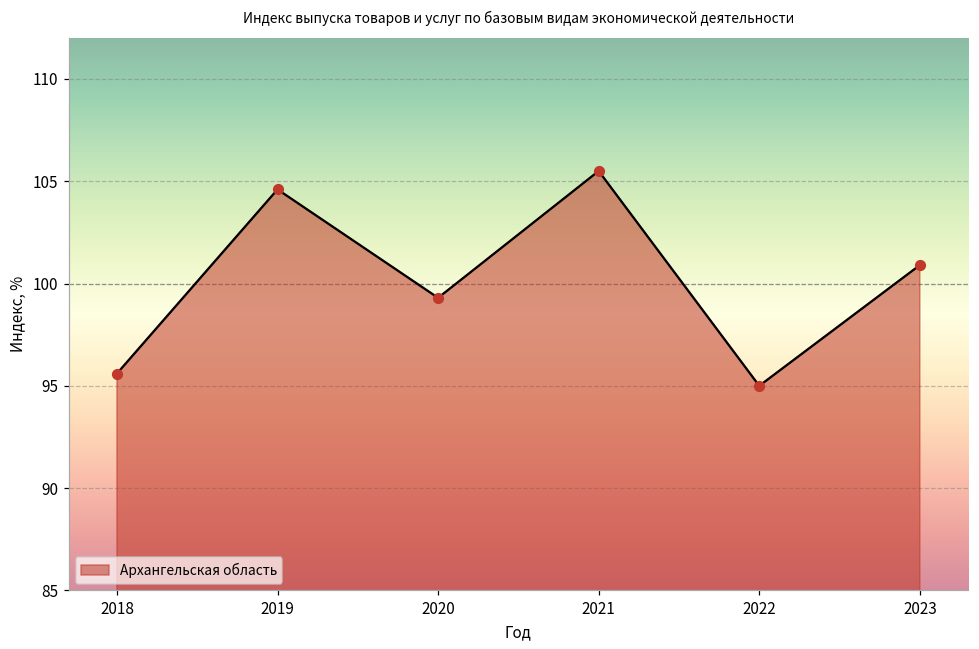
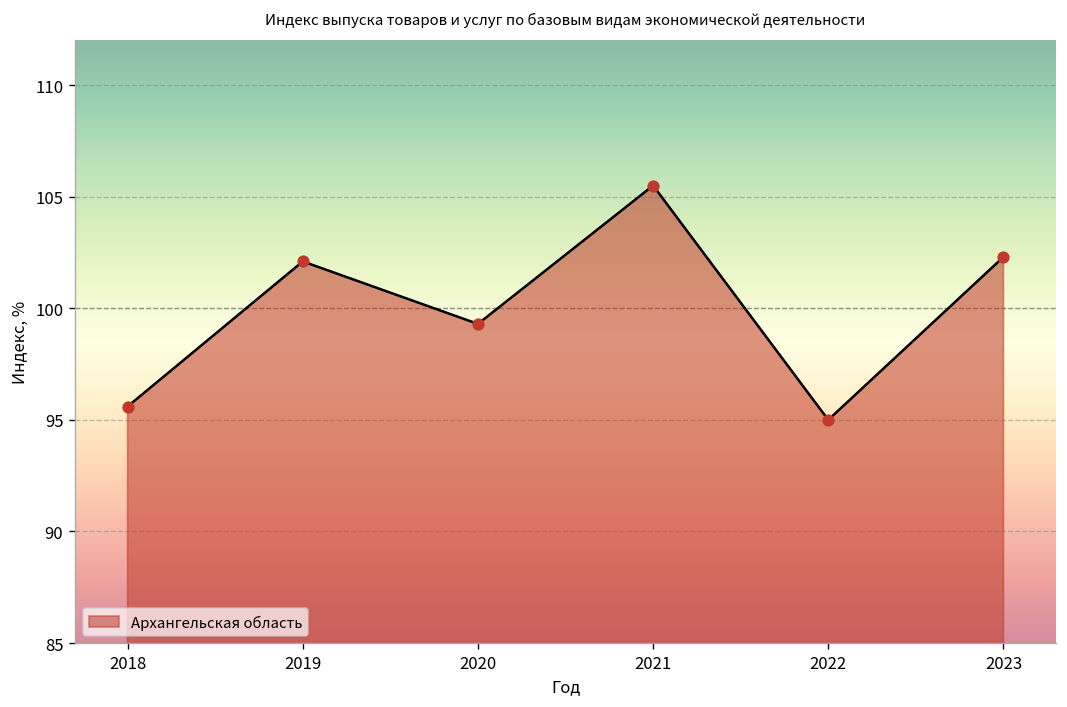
2019: 104.6 -> 102.1
2023: 100.9 -> 102.3
